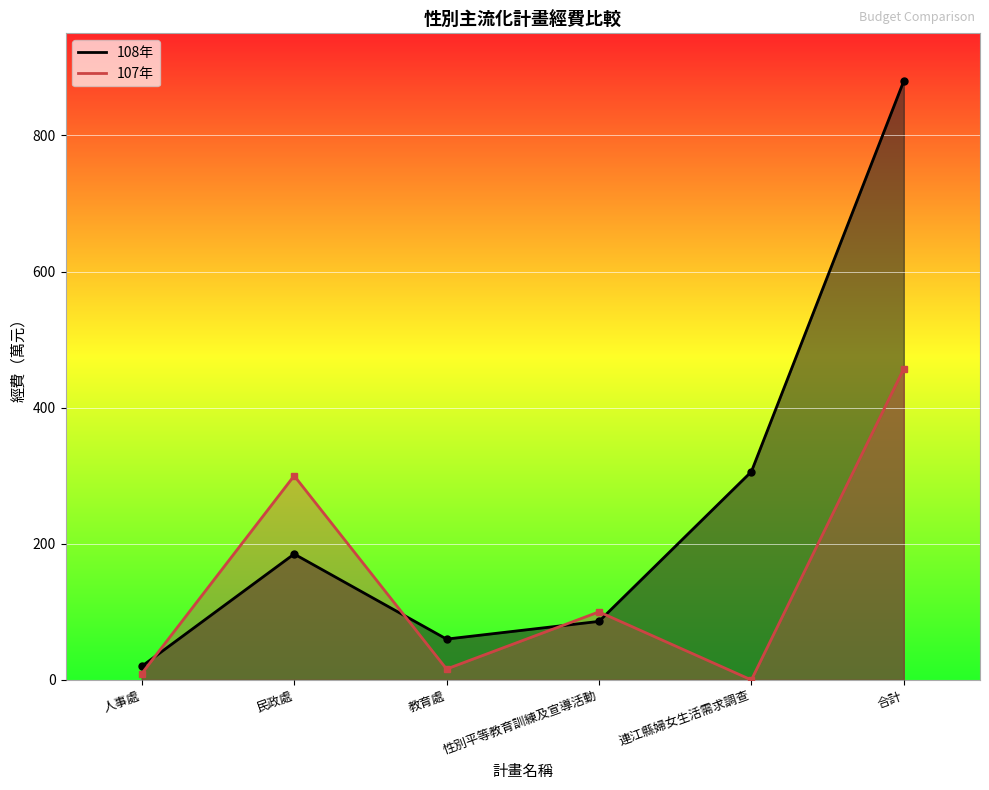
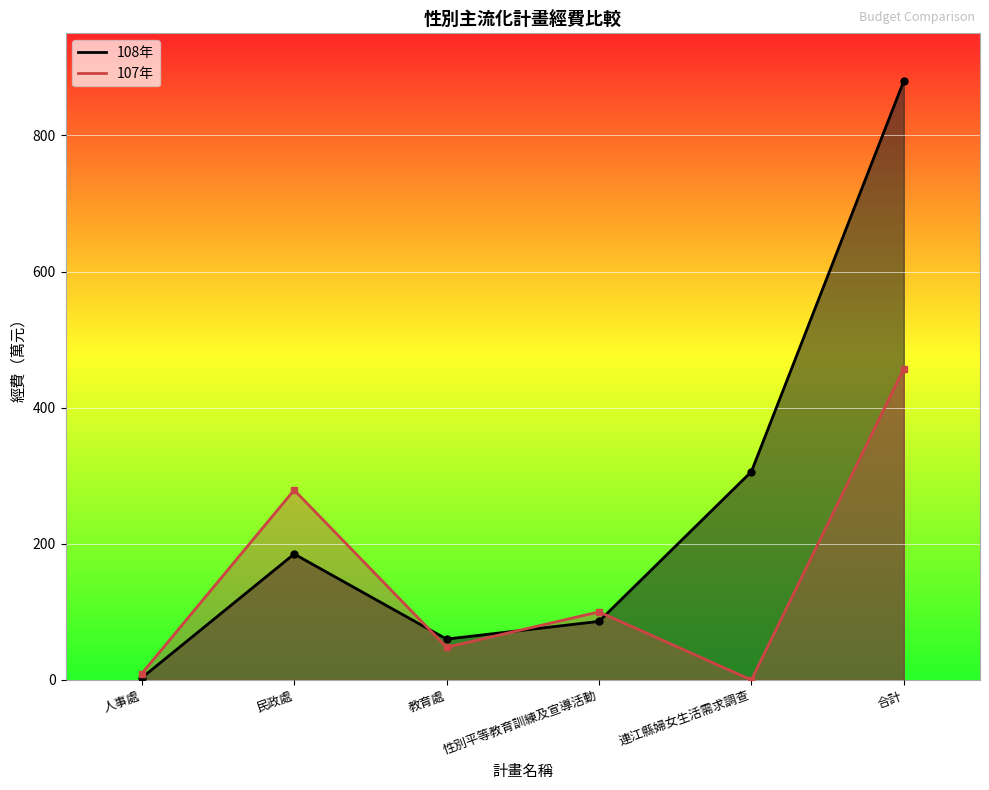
108年, 人事處: 20 -> 0
107年, 民政處: 300 -> 280
107年, 教育處: 20 -> 50
